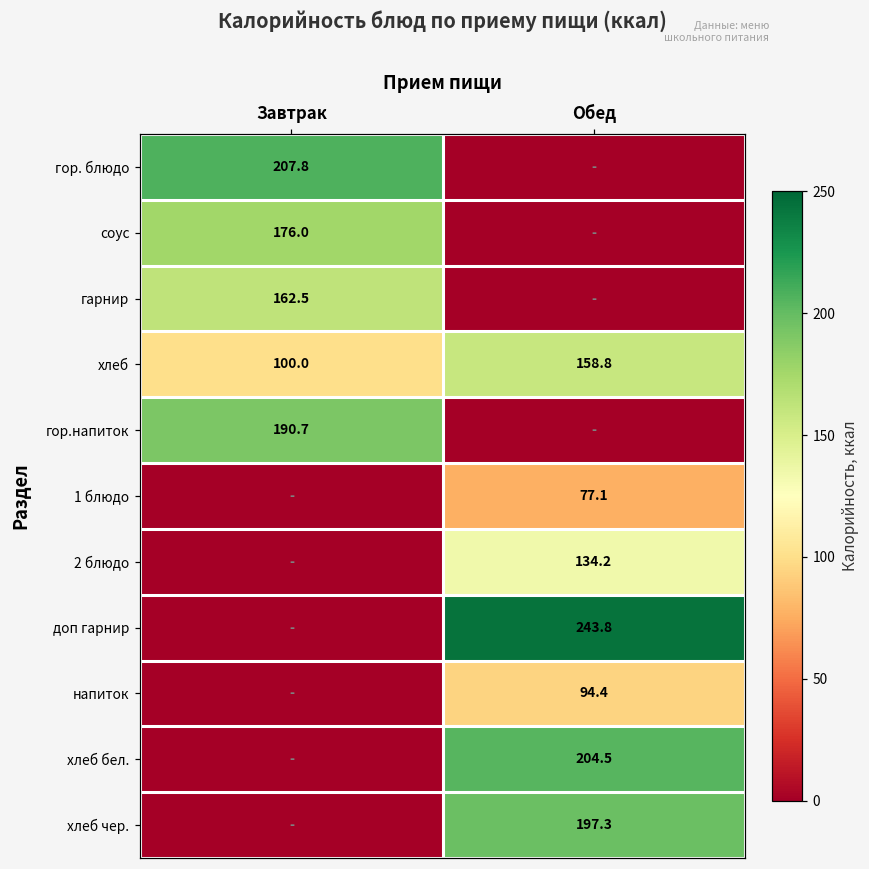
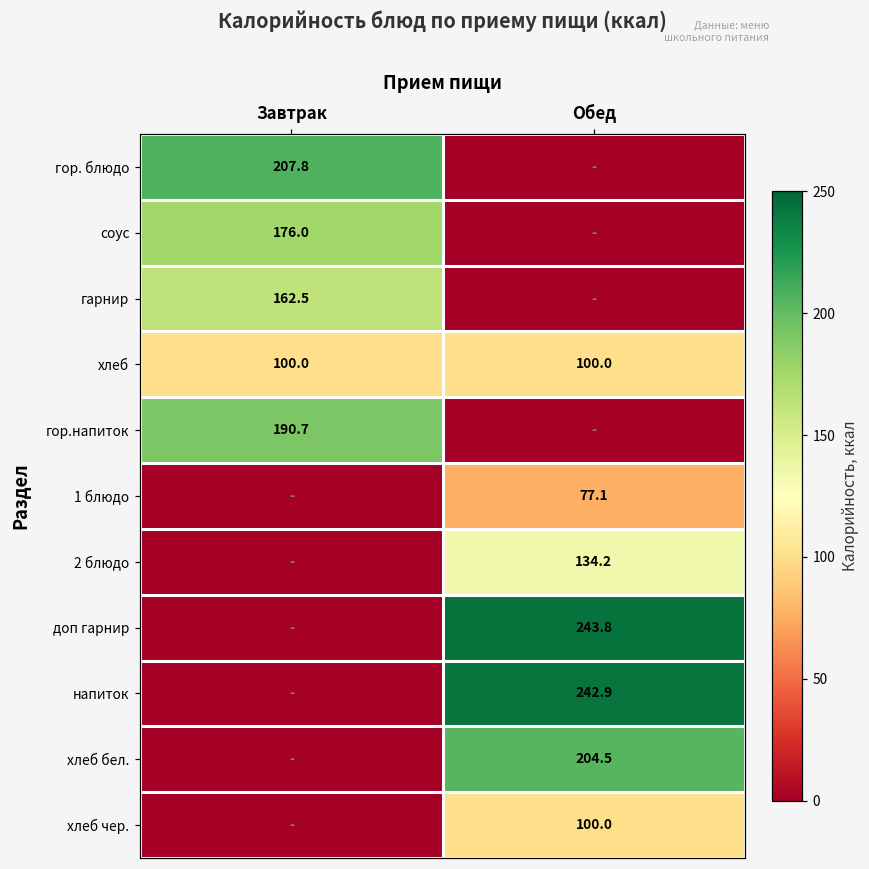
хлеб, Обед: 158.8 -> 100.0
напиток, Обед: 94.4 -> 242.9
хлеб чер., Обед: 197.3 -> 100.0
